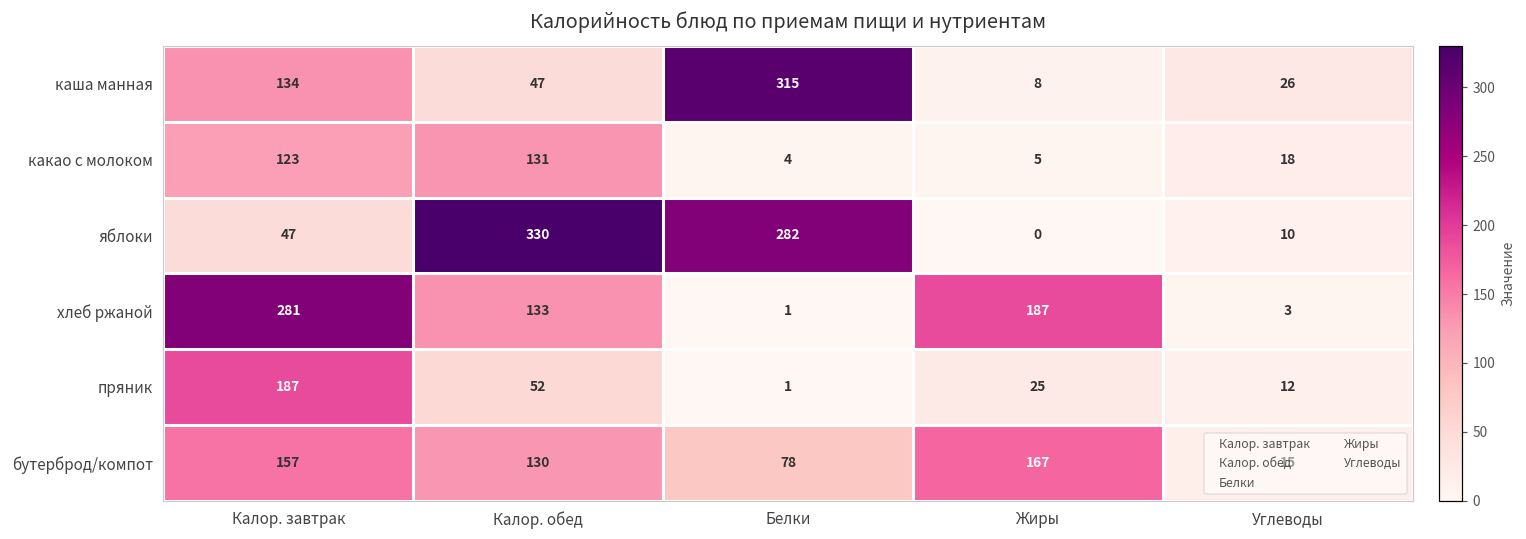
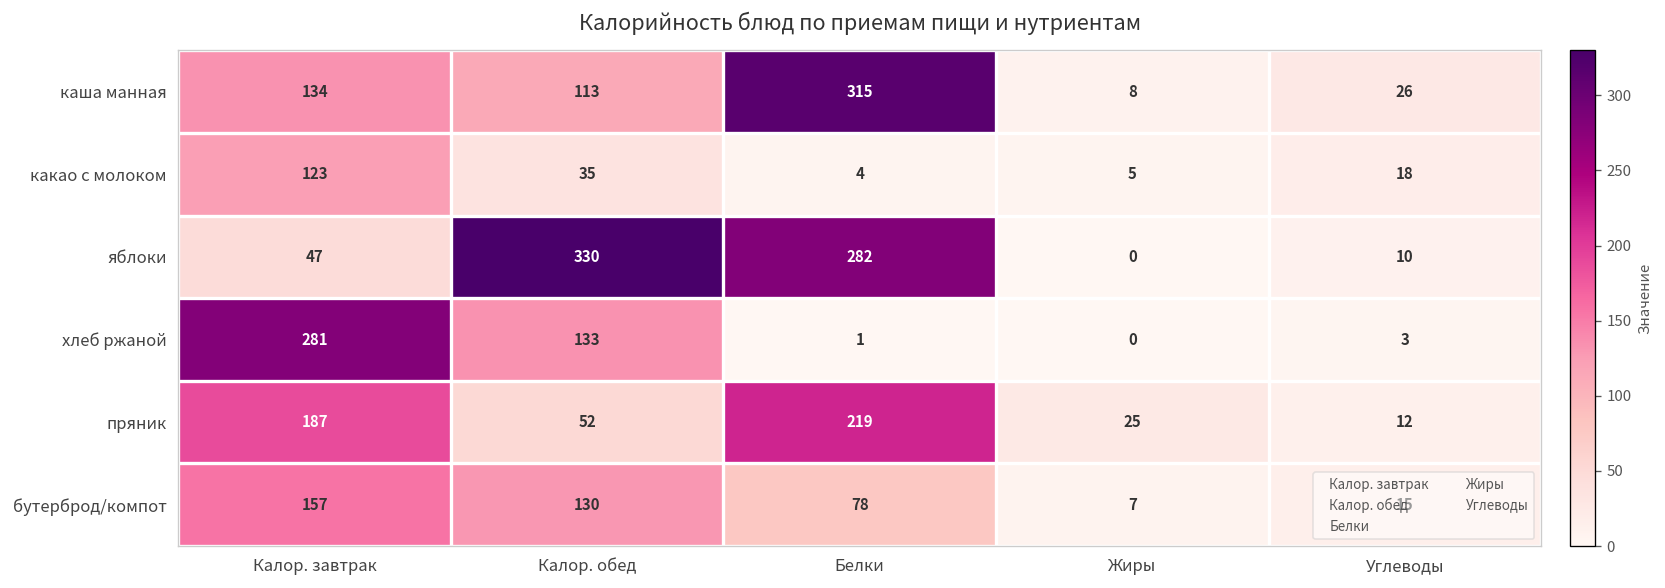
каша манная, Калор. обед: 47 -> 113
какао с молоком, Калор. обед: 131 -> 35
хлеб ржаной, Жиры: 187 -> 0
пряник, Белки: 1 -> 219
бутерброд/компот, Жиры: 167 -> 7
